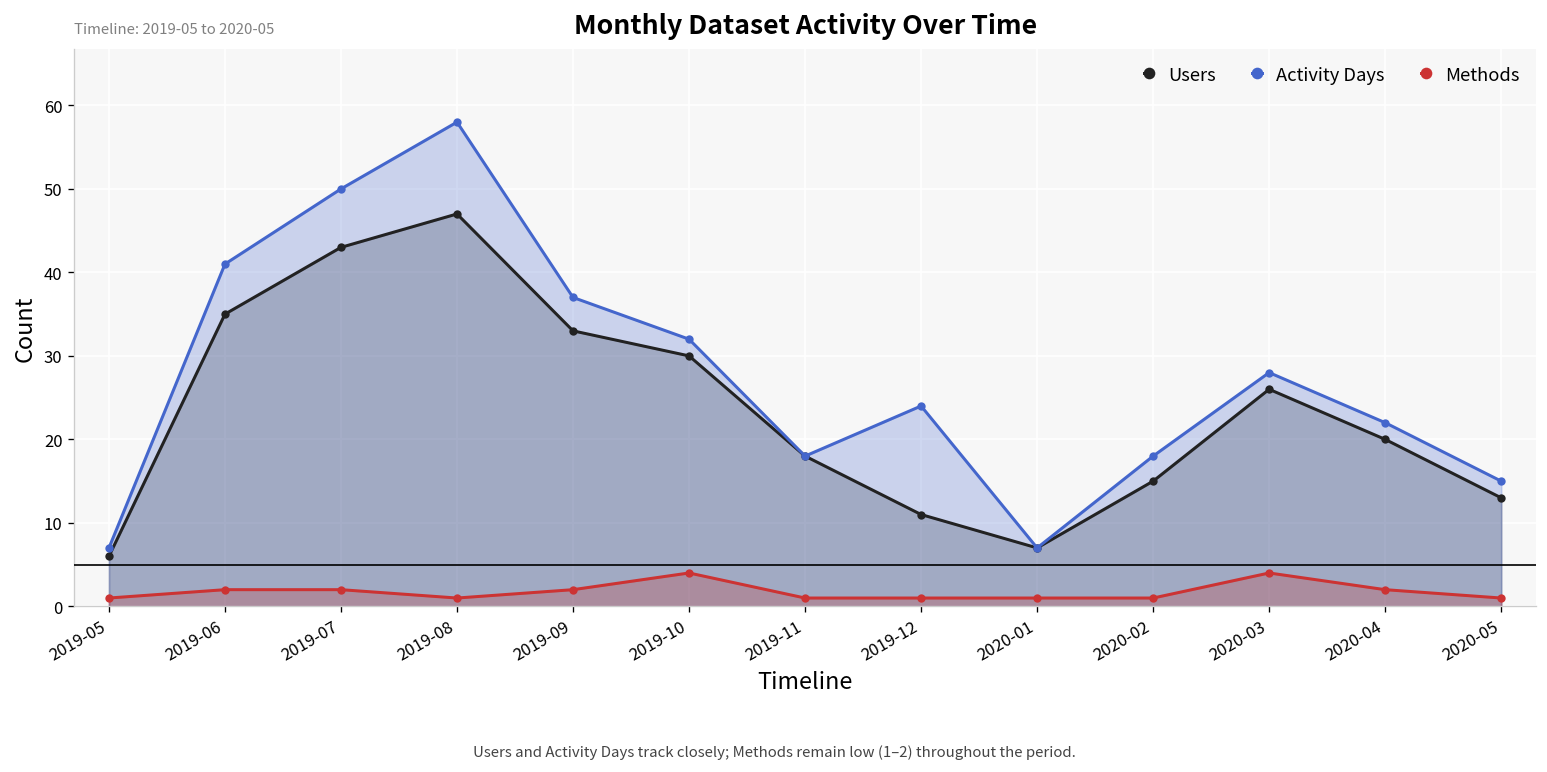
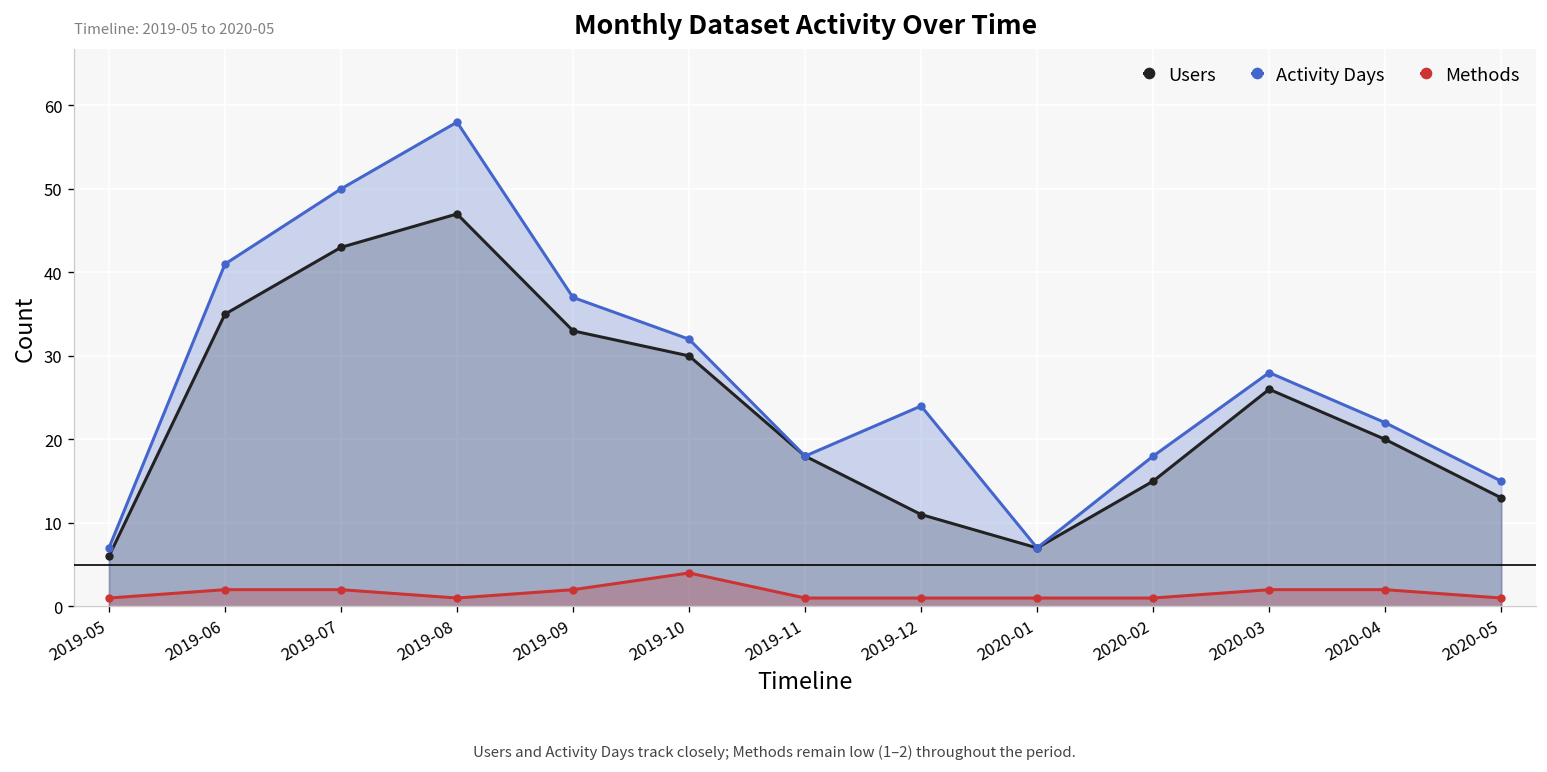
Methods, 2020-03: 4 -> 2
